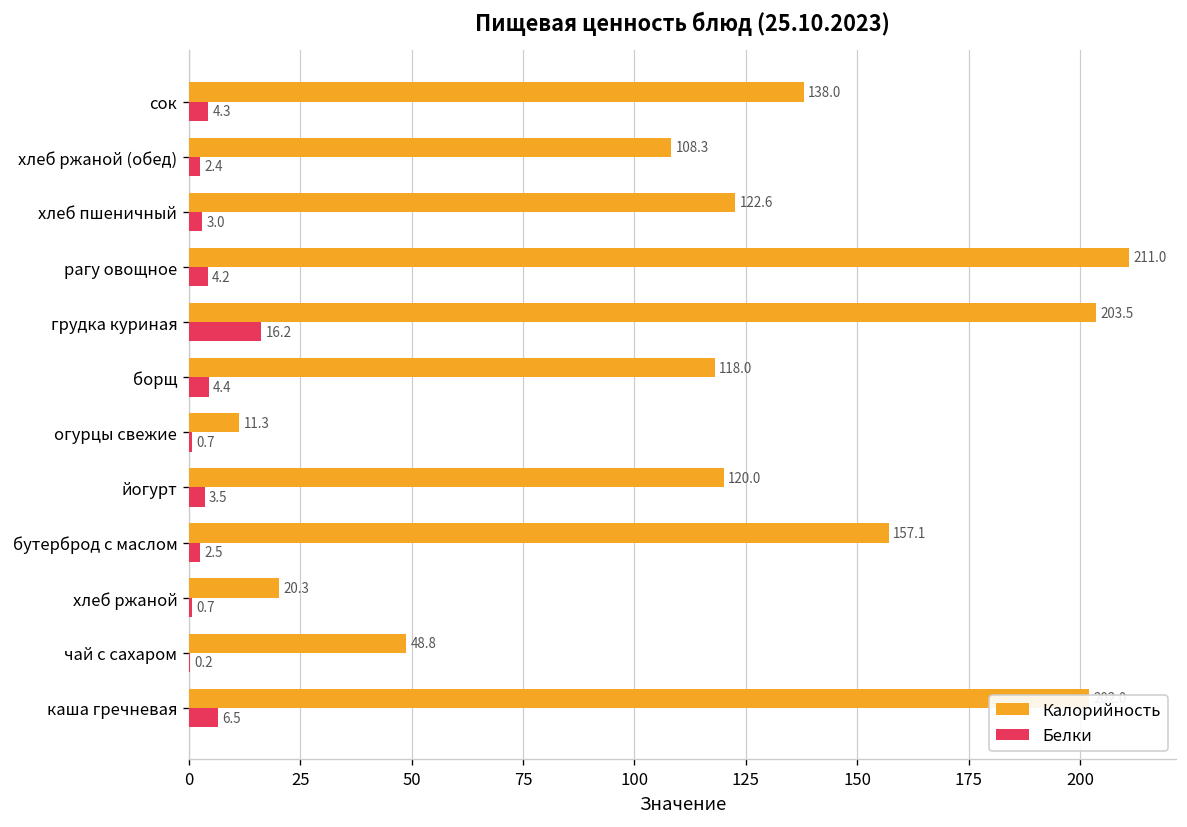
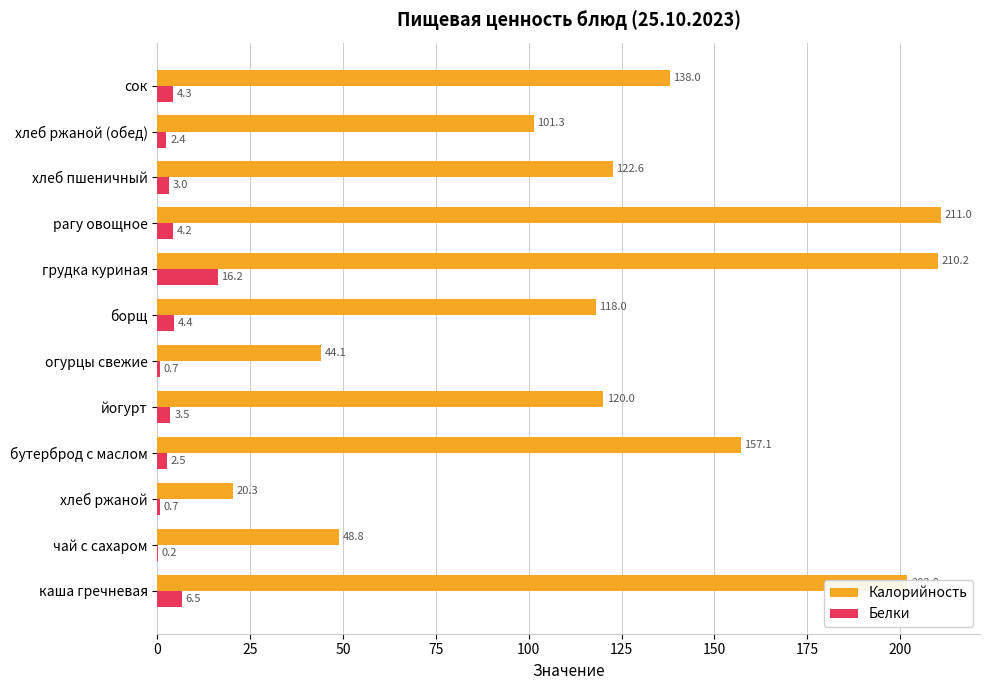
Калорийность, хлеб ржаной (обед): 108.3 -> 101.3
Калорийность, грудка куриная: 203.5 -> 210.2
Калорийность, огурцы свежие: 11.3 -> 44.1
